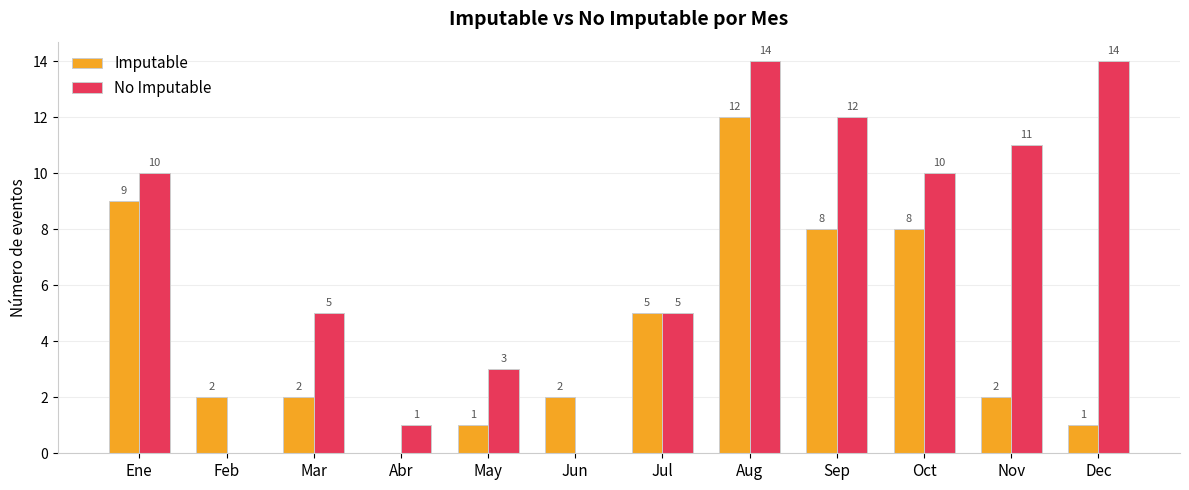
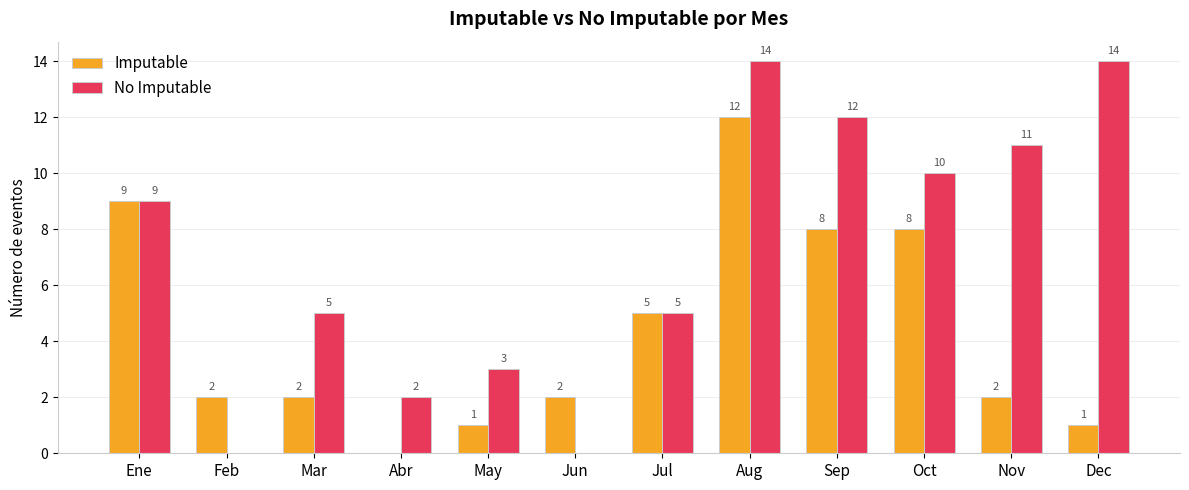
No Imputable, Ene: 10 -> 9
No Imputable, Abr: 1 -> 2
